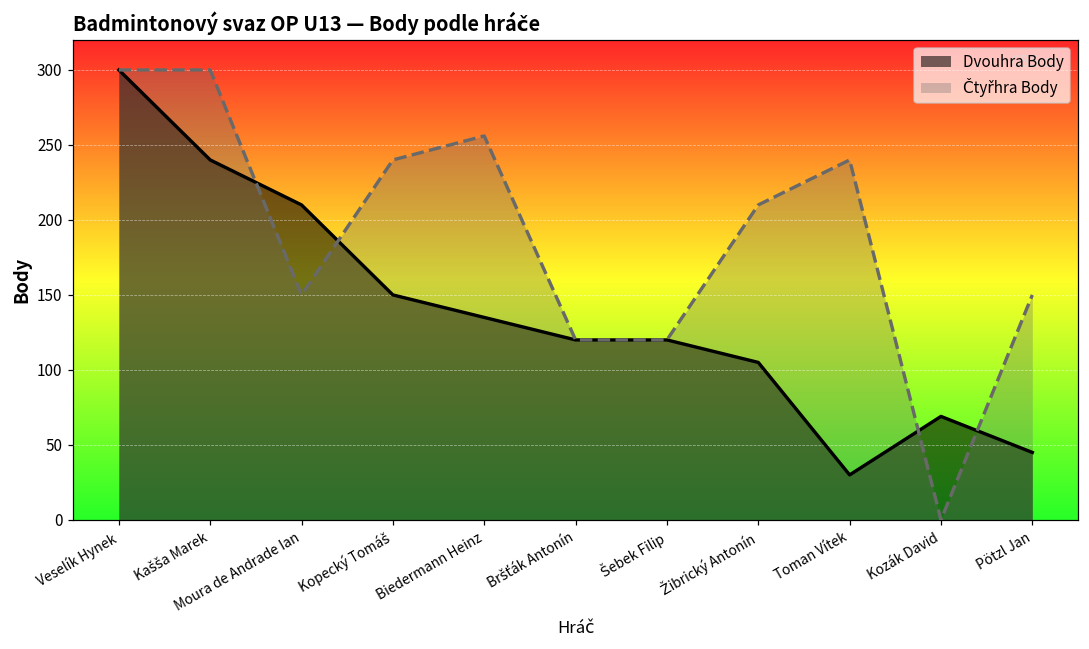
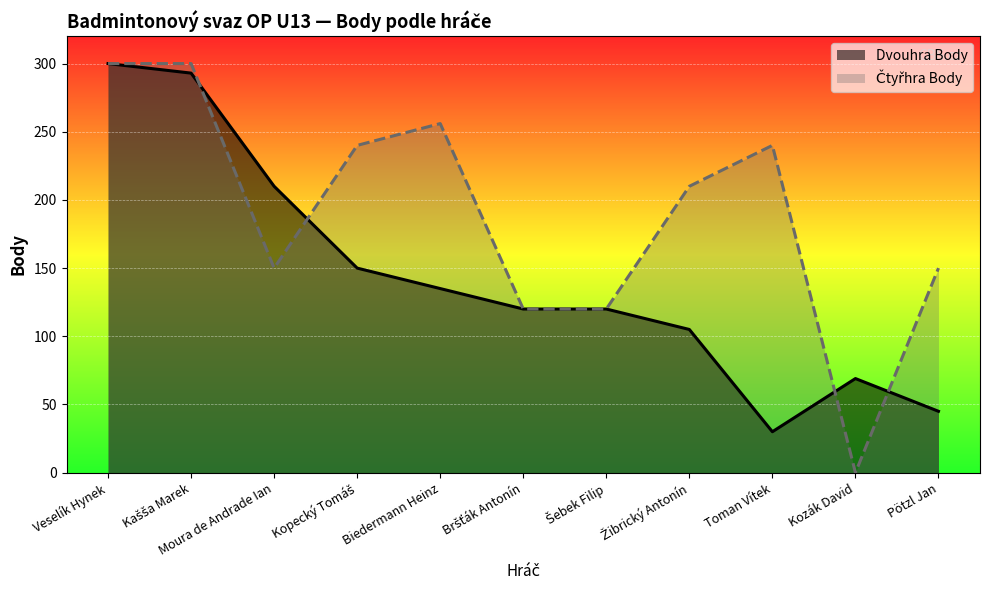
Dvouhra Body, Kašša Marek: 240 -> 293
